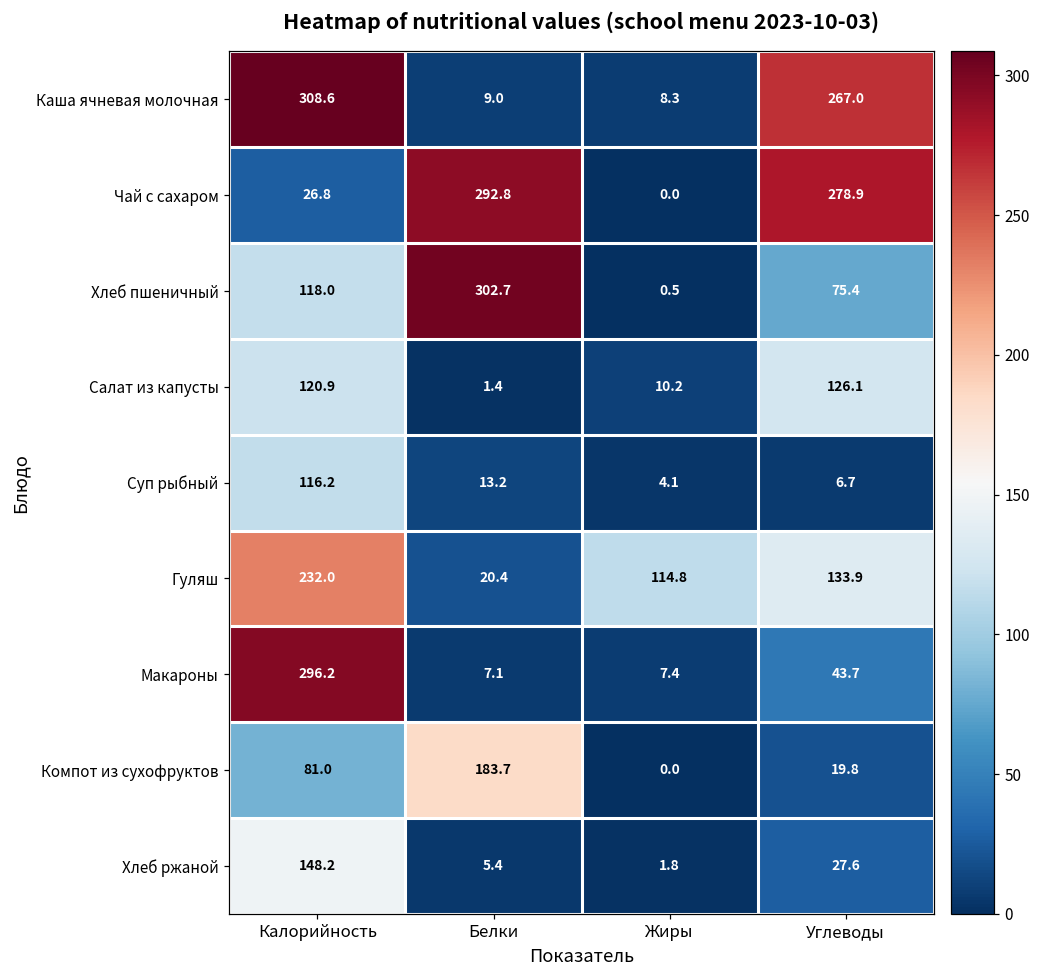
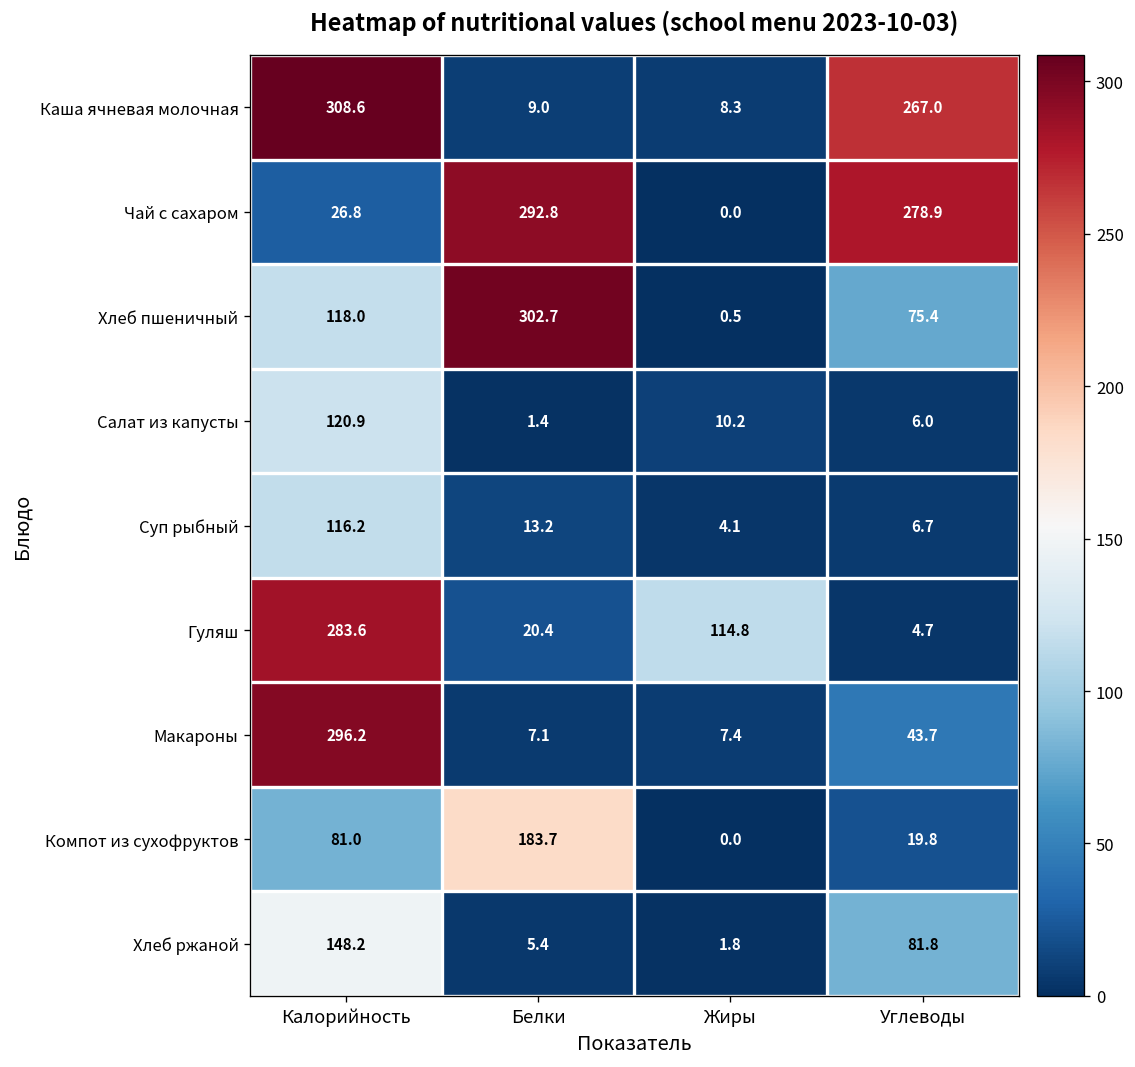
Салат из капусты, Углеводы: 126.1 -> 6.0
Гуляш, Калорийность: 232.0 -> 283.6
Гуляш, Углеводы: 133.9 -> 4.7
Хлеб ржаной, Углеводы: 27.6 -> 81.8
